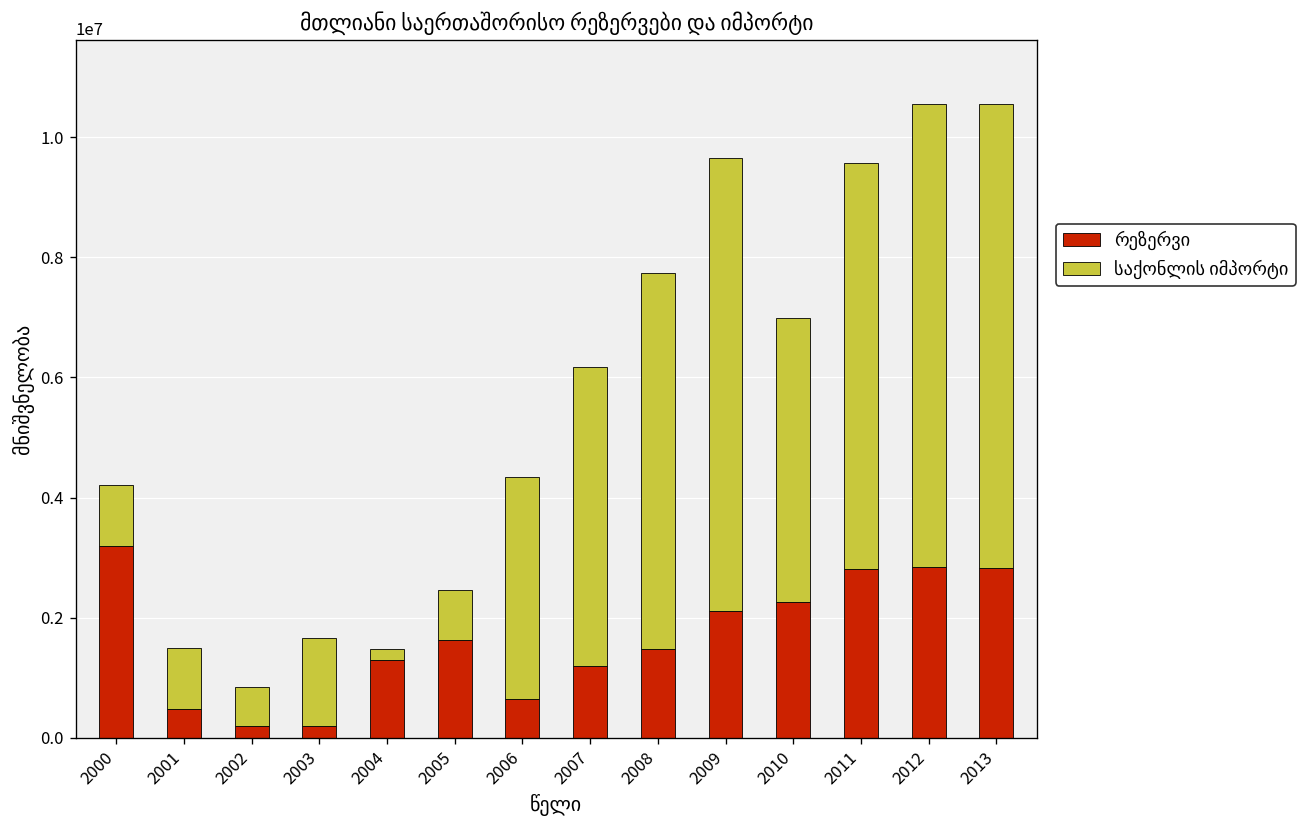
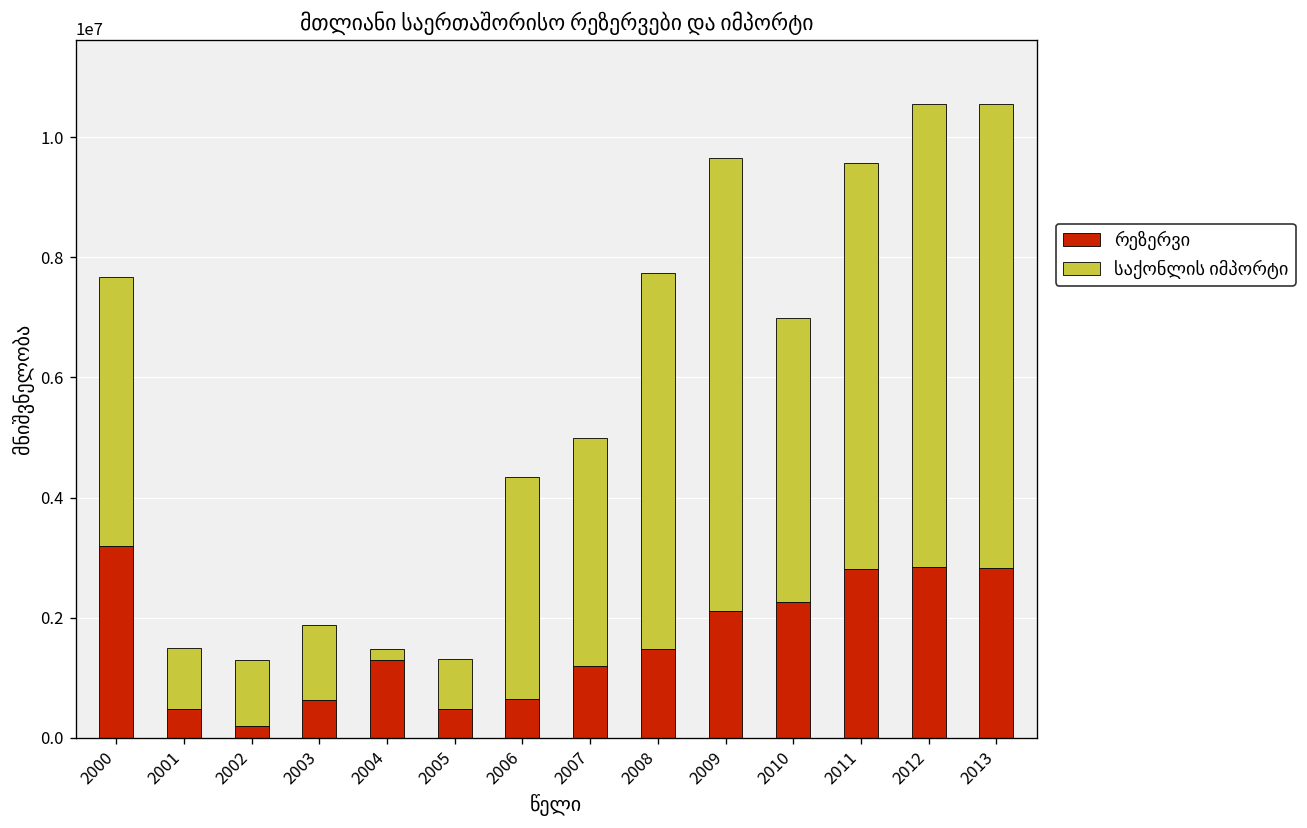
საქონლის იმპორტი, 2000: 1000000 -> 4500000
საქონლის იმპორტი, 2002: 600000 -> 1100000
რეზერვი, 2003: 200000 -> 600000
საქონლის იმპორტი, 2003: 1500000 -> 1300000
რეზერვი, 2005: 1600000 -> 500000
საქონლის იმპორტი, 2007: 5000000 -> 3800000
